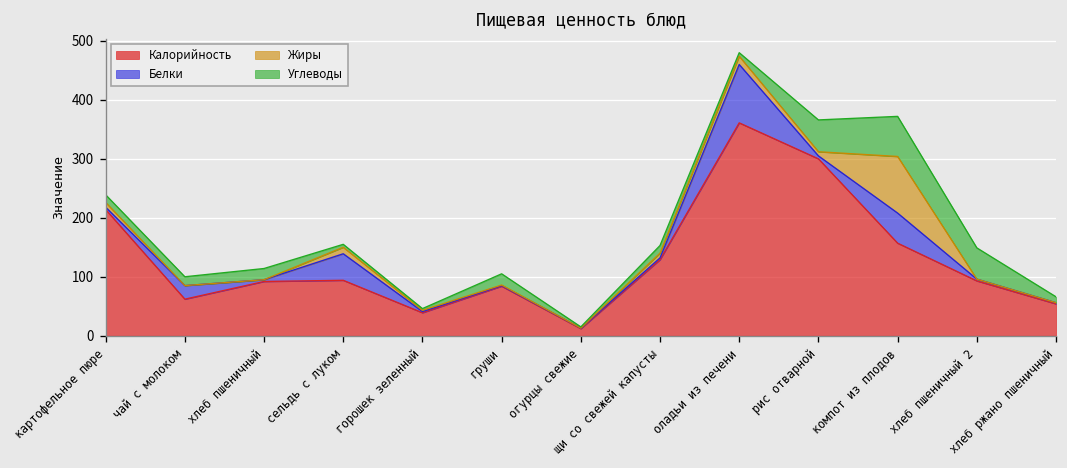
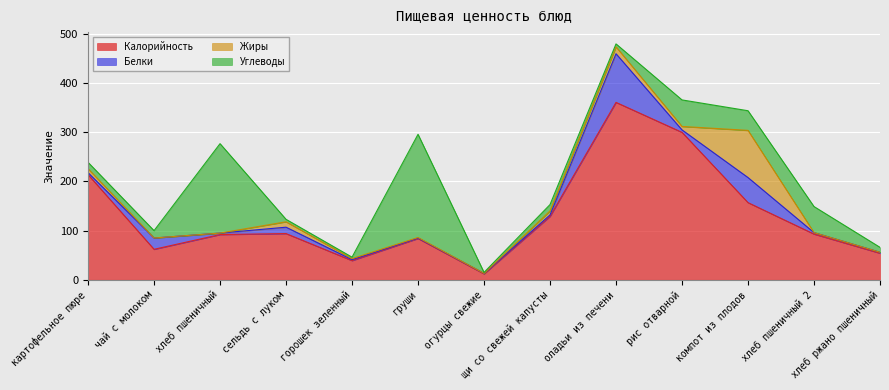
Углеводы, хлеб пшеничный: 20 -> 180
Белки, сельдь с луком: 50 -> 10
Углеводы, груши: 20 -> 210
Углеводы, компот из плодов: 70 -> 40
